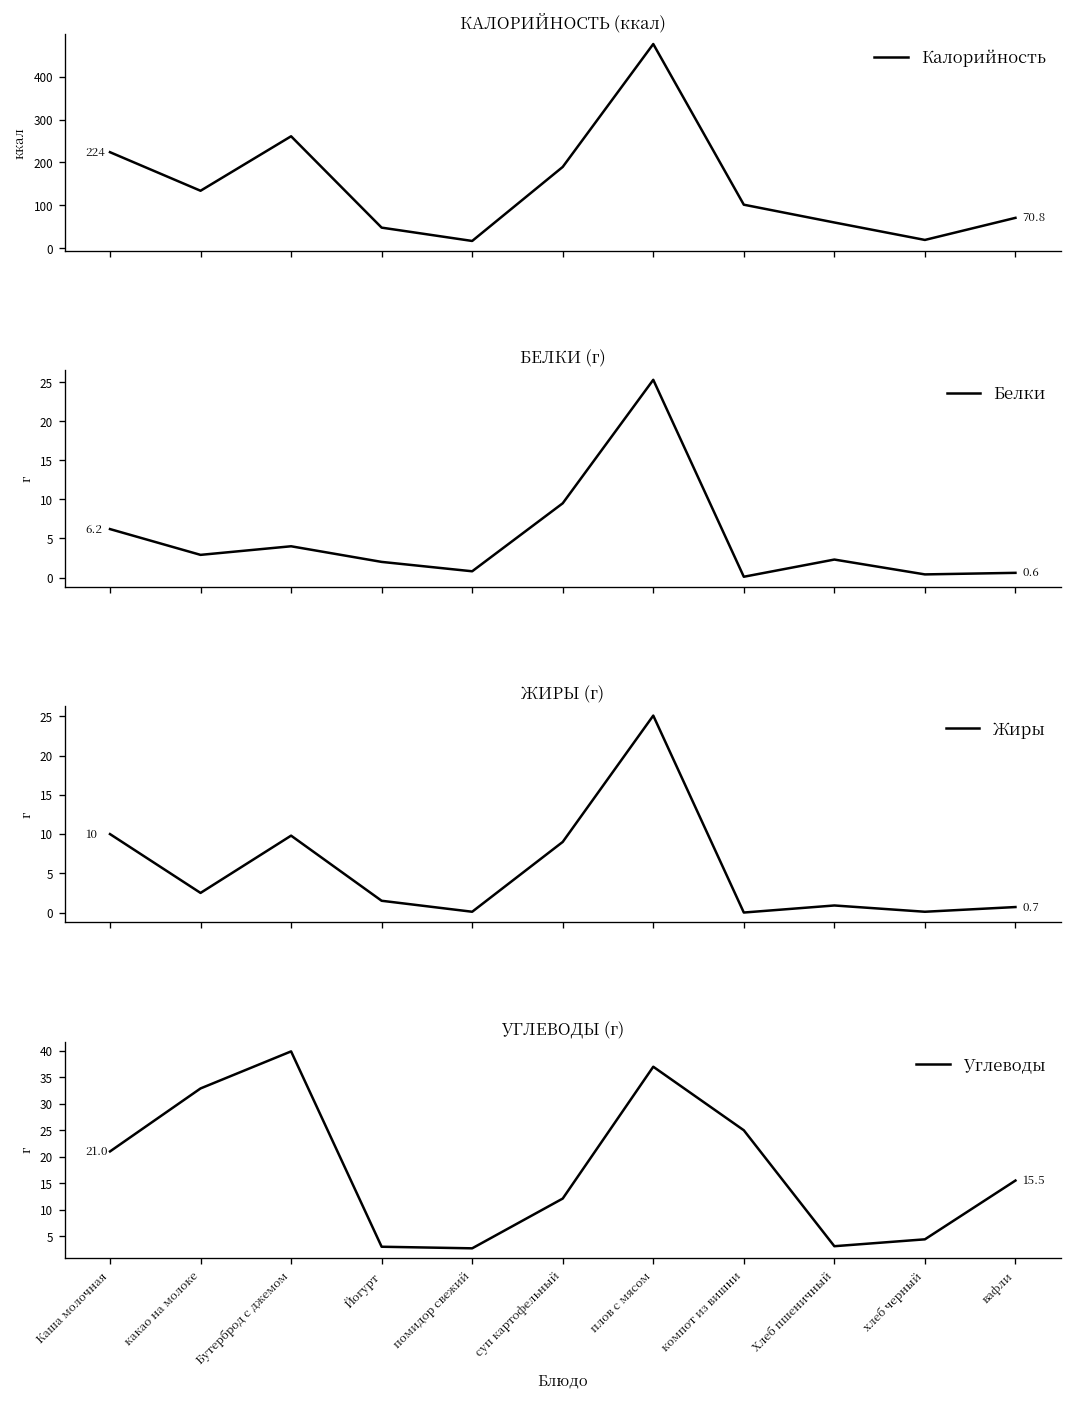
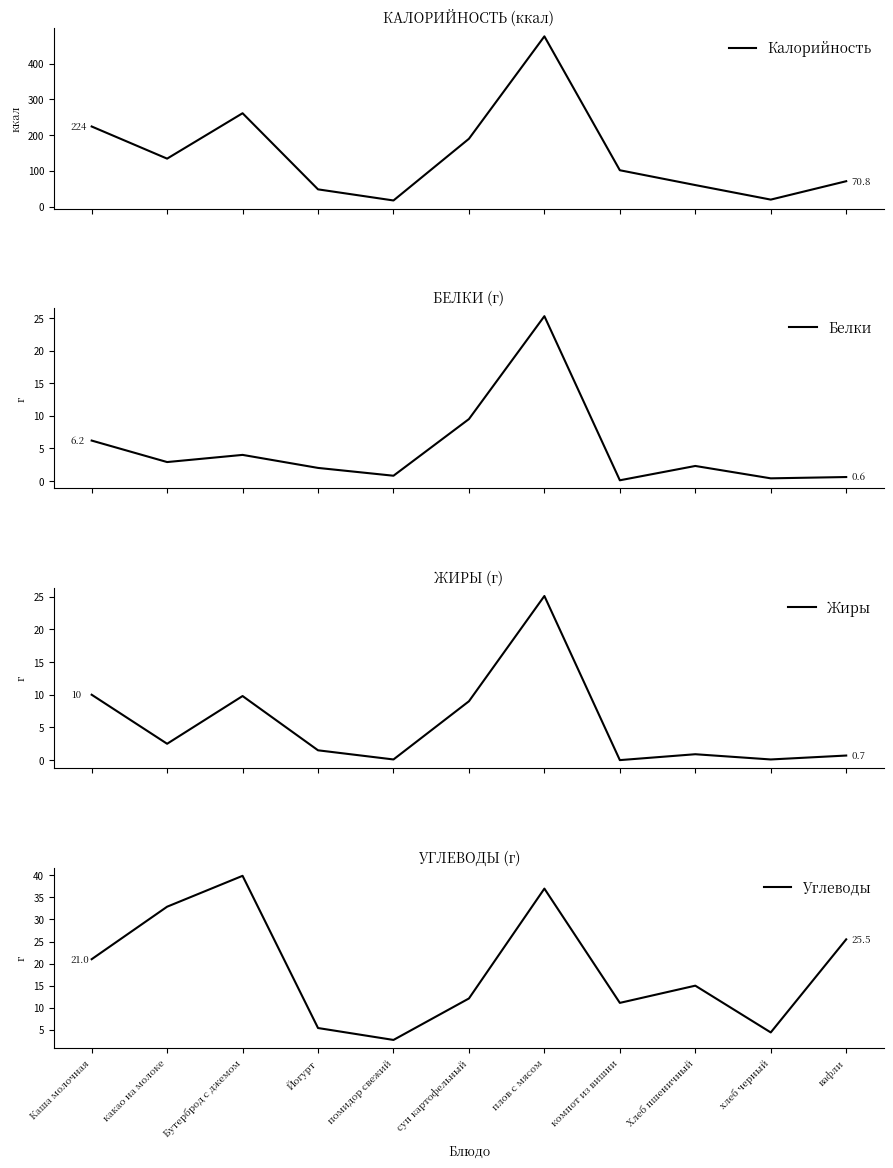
УГЛЕВОДЫ (г), Йогурт: 3 -> 5
УГЛЕВОДЫ (г), компот из вишни: 25 -> 11
УГЛЕВОДЫ (г), Хлеб пшеничный: 3 -> 15
УГЛЕВОДЫ (г), вафли: 15.5 -> 25.5
